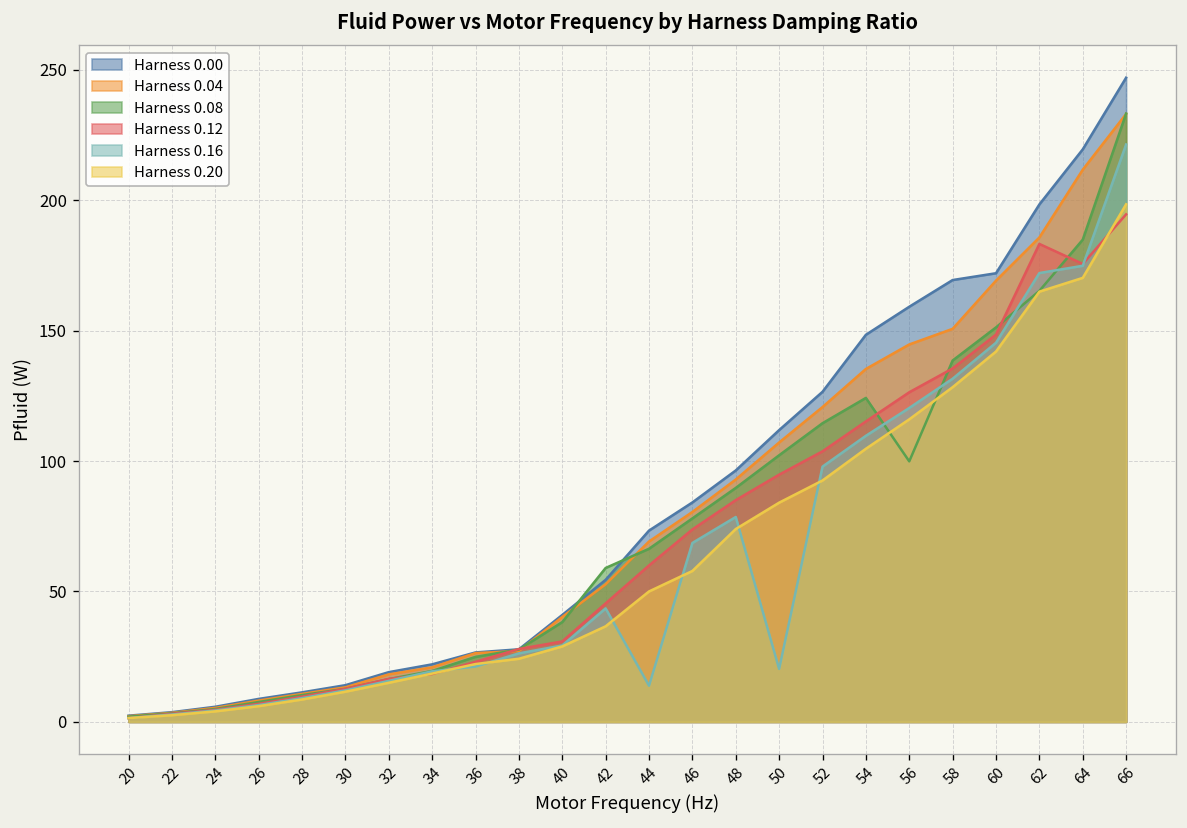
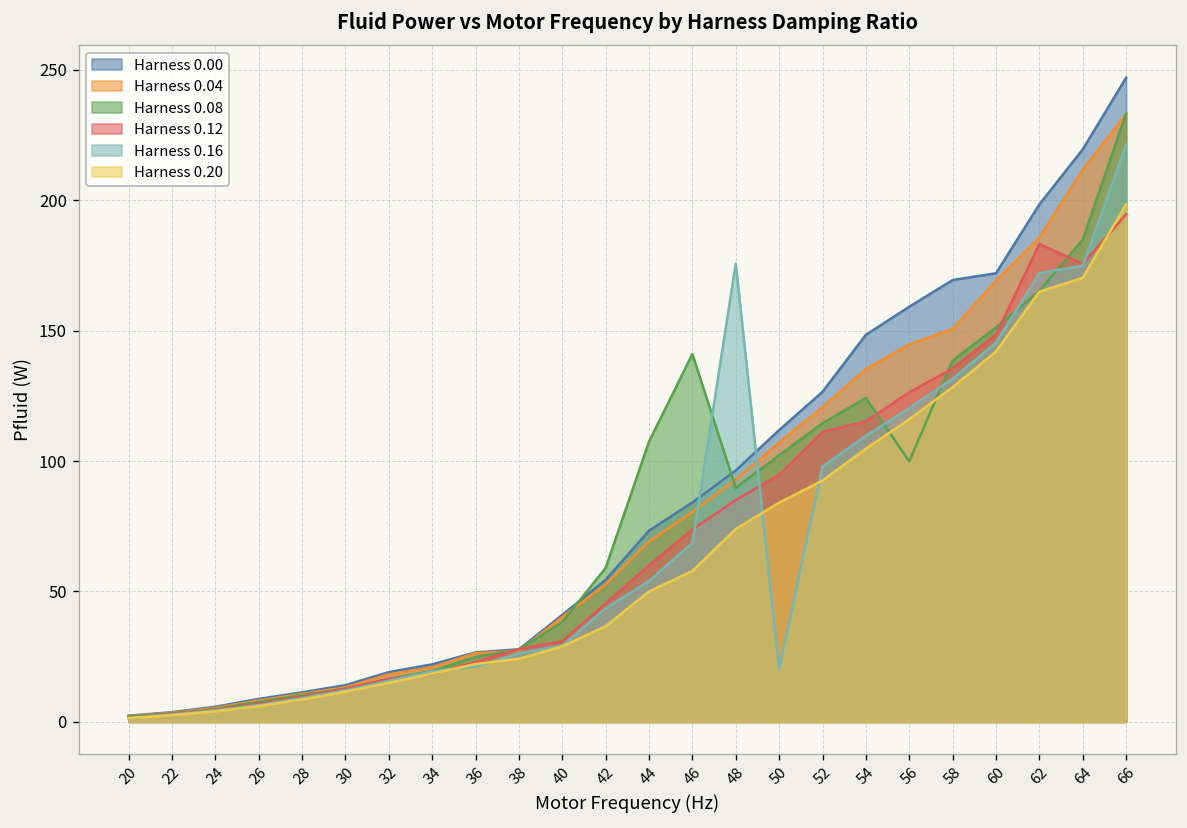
Harness 0.08, 44: 66 -> 107
Harness 0.16, 44: 14 -> 54
Harness 0.08, 46: 78 -> 141
Harness 0.16, 48: 79 -> 176
Harness 0.12, 52: 104 -> 111
